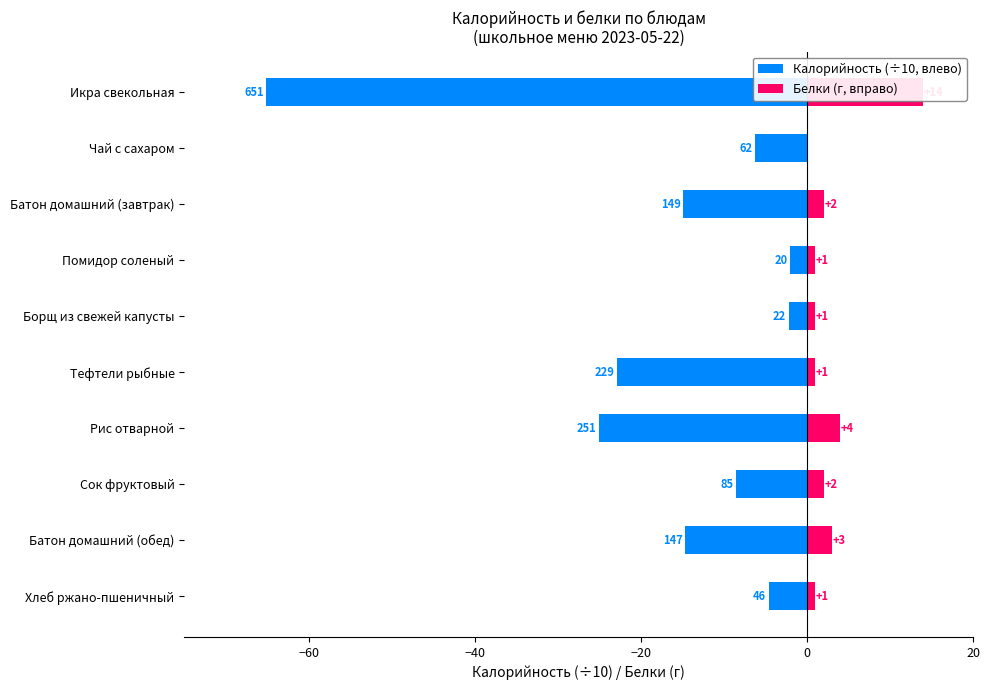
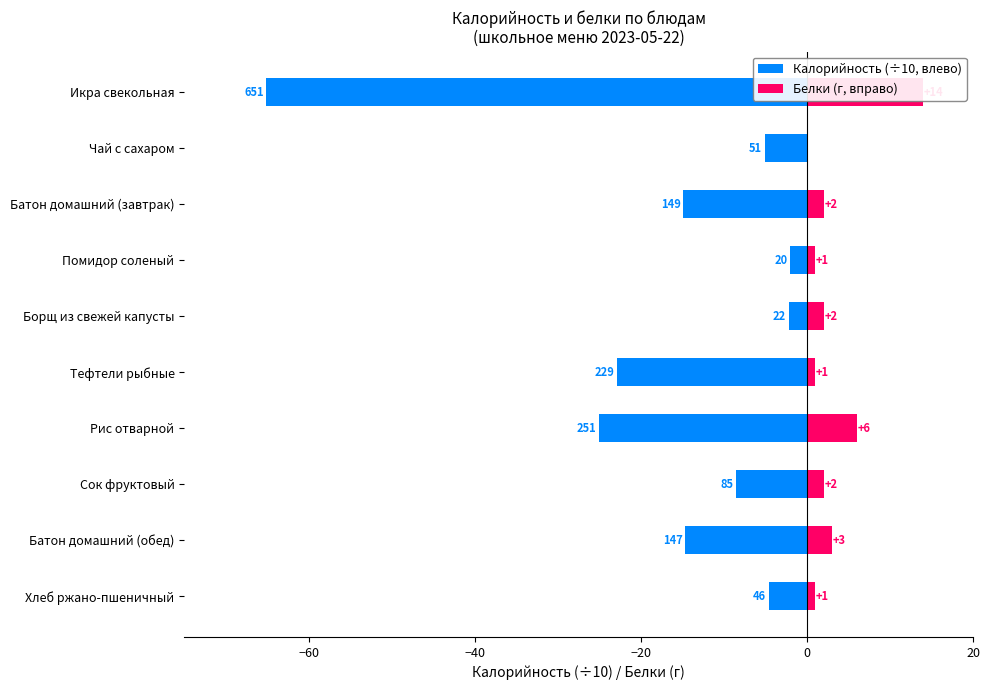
Калорийность (÷10, влево), Чай с сахаром: 62 -> 51
Белки (г, вправо), Борщ из свежей капусты: +1 -> +2
Белки (г, вправо), Рис отварной: +4 -> +6
